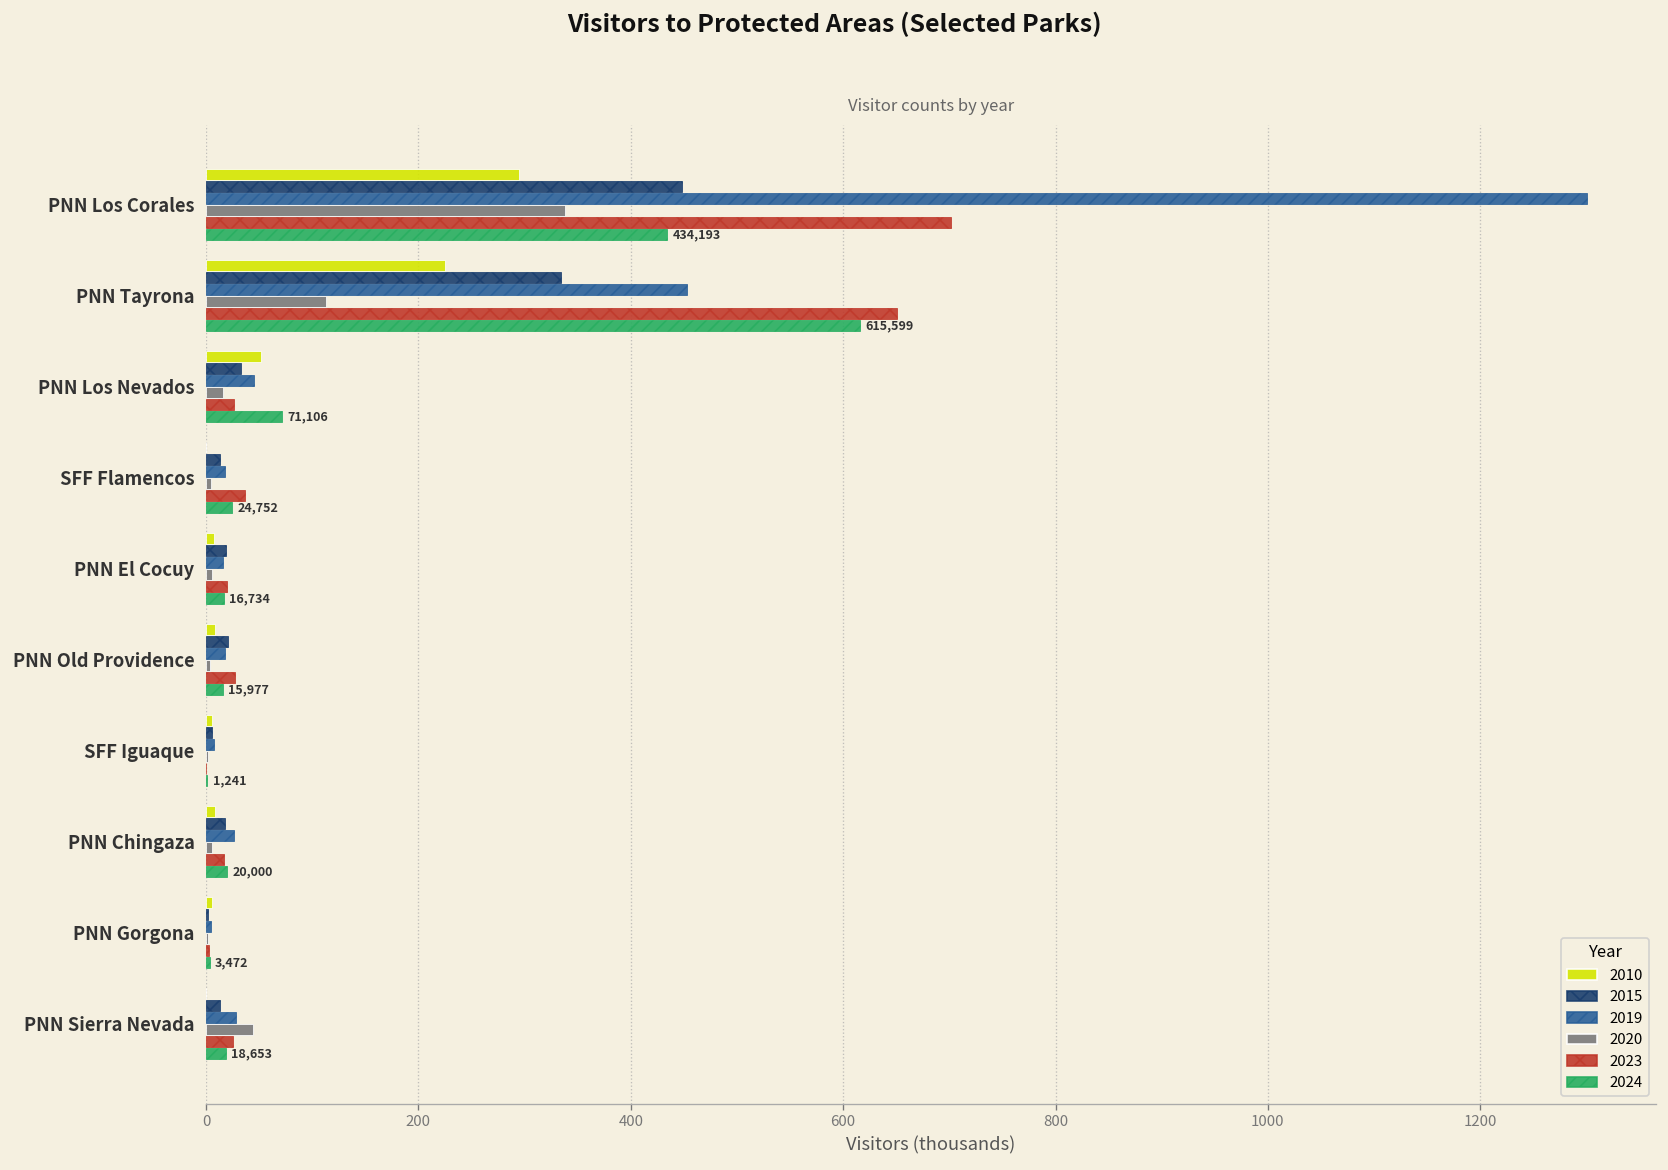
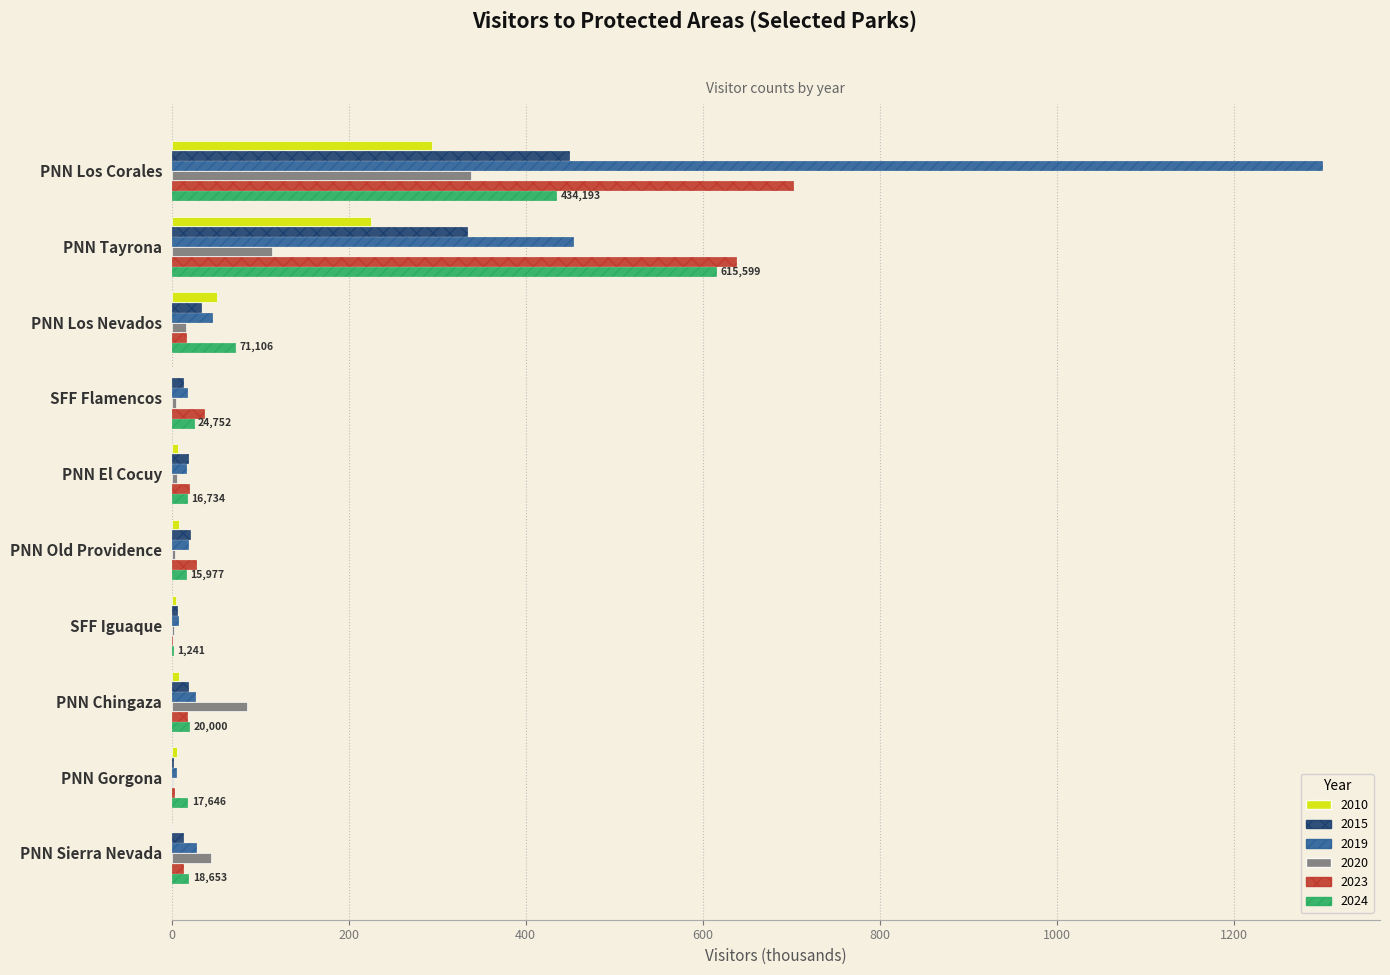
2023, PNN Tayrona: 650 -> 640
2023, PNN Los Nevados: 30 -> 20
2020, PNN Chingaza: 10 -> 90
2024, PNN Gorgona: 3,472 -> 17,646
2023, PNN Sierra Nevada: 30 -> 10
